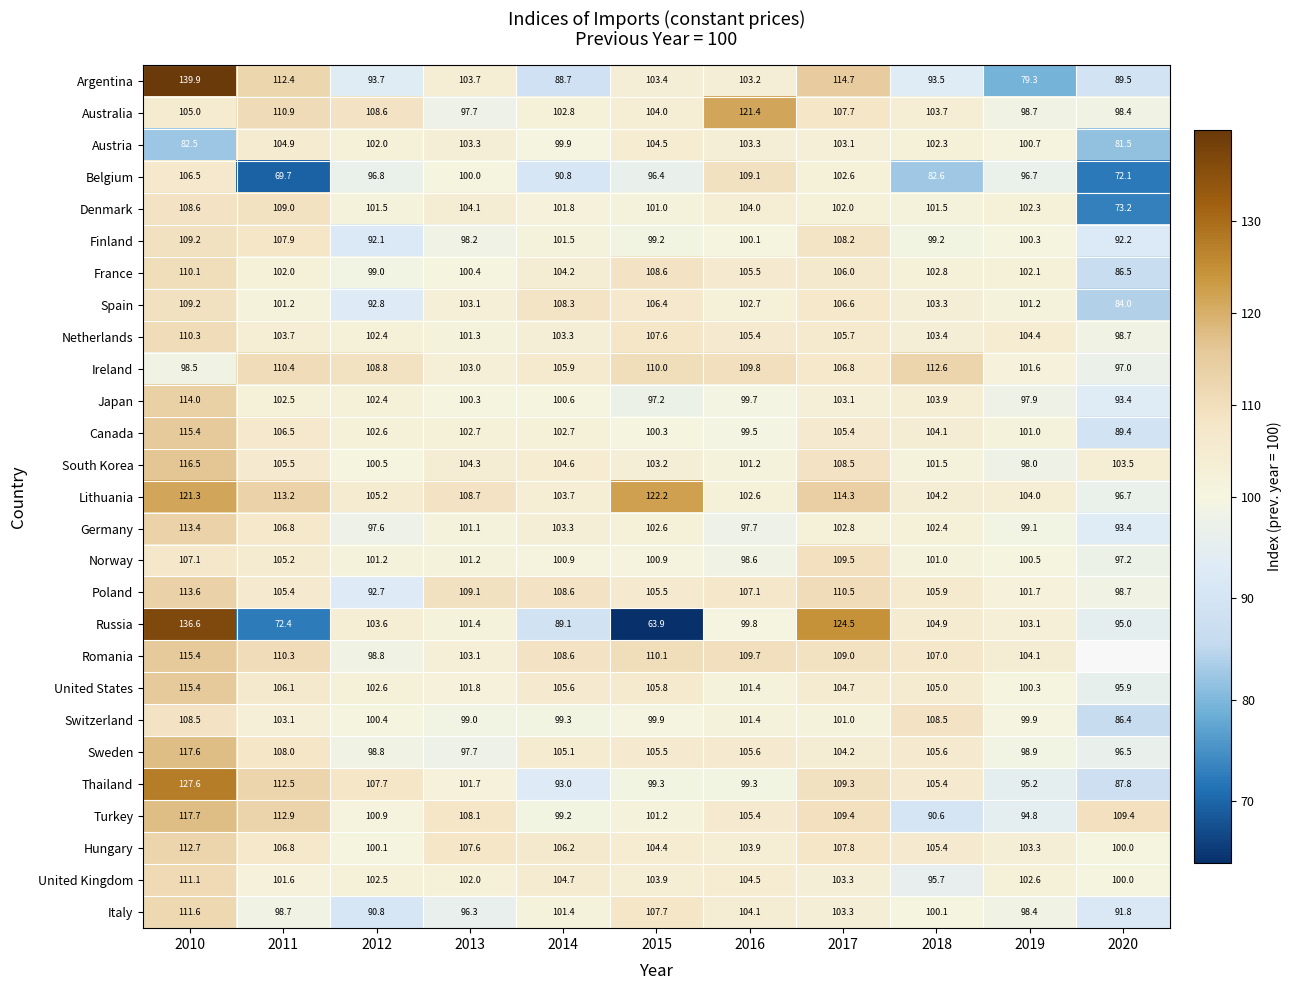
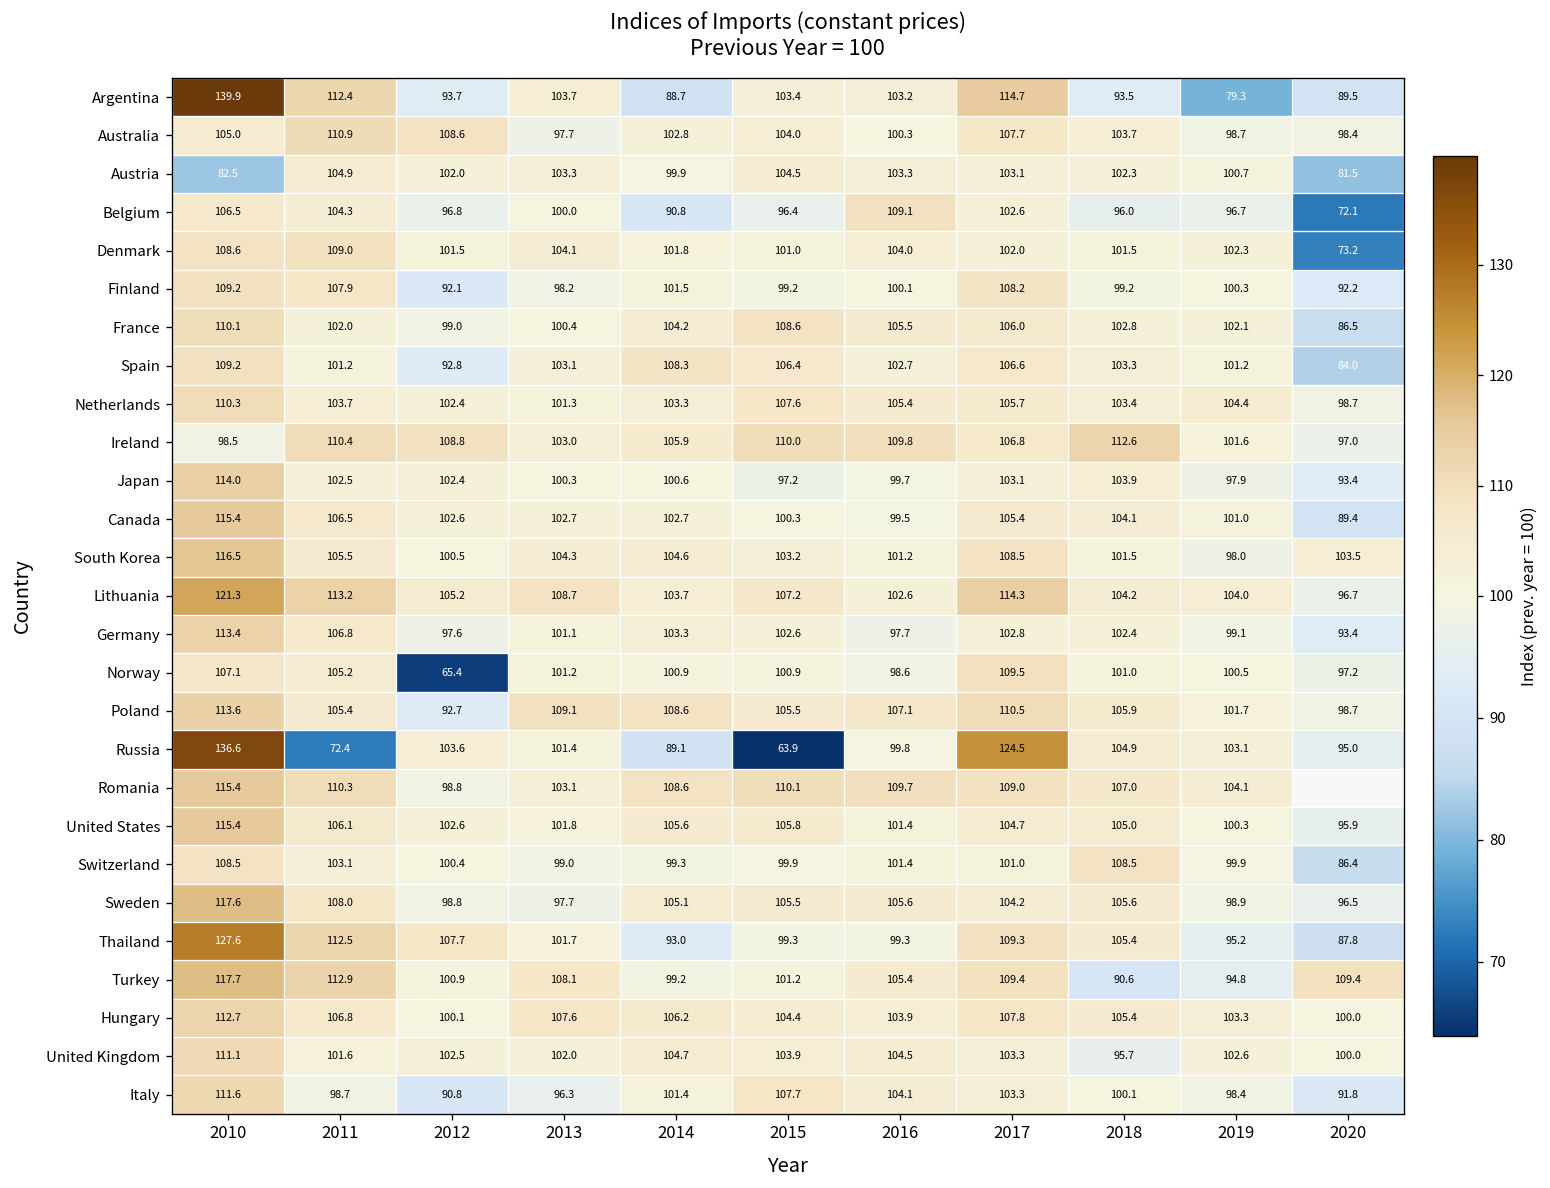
Australia, 2016: 121.4 -> 100.3
Belgium, 2011: 69.7 -> 104.3
Belgium, 2018: 82.6 -> 96.0
Lithuania, 2015: 122.2 -> 107.2
Norway, 2012: 101.2 -> 65.4
